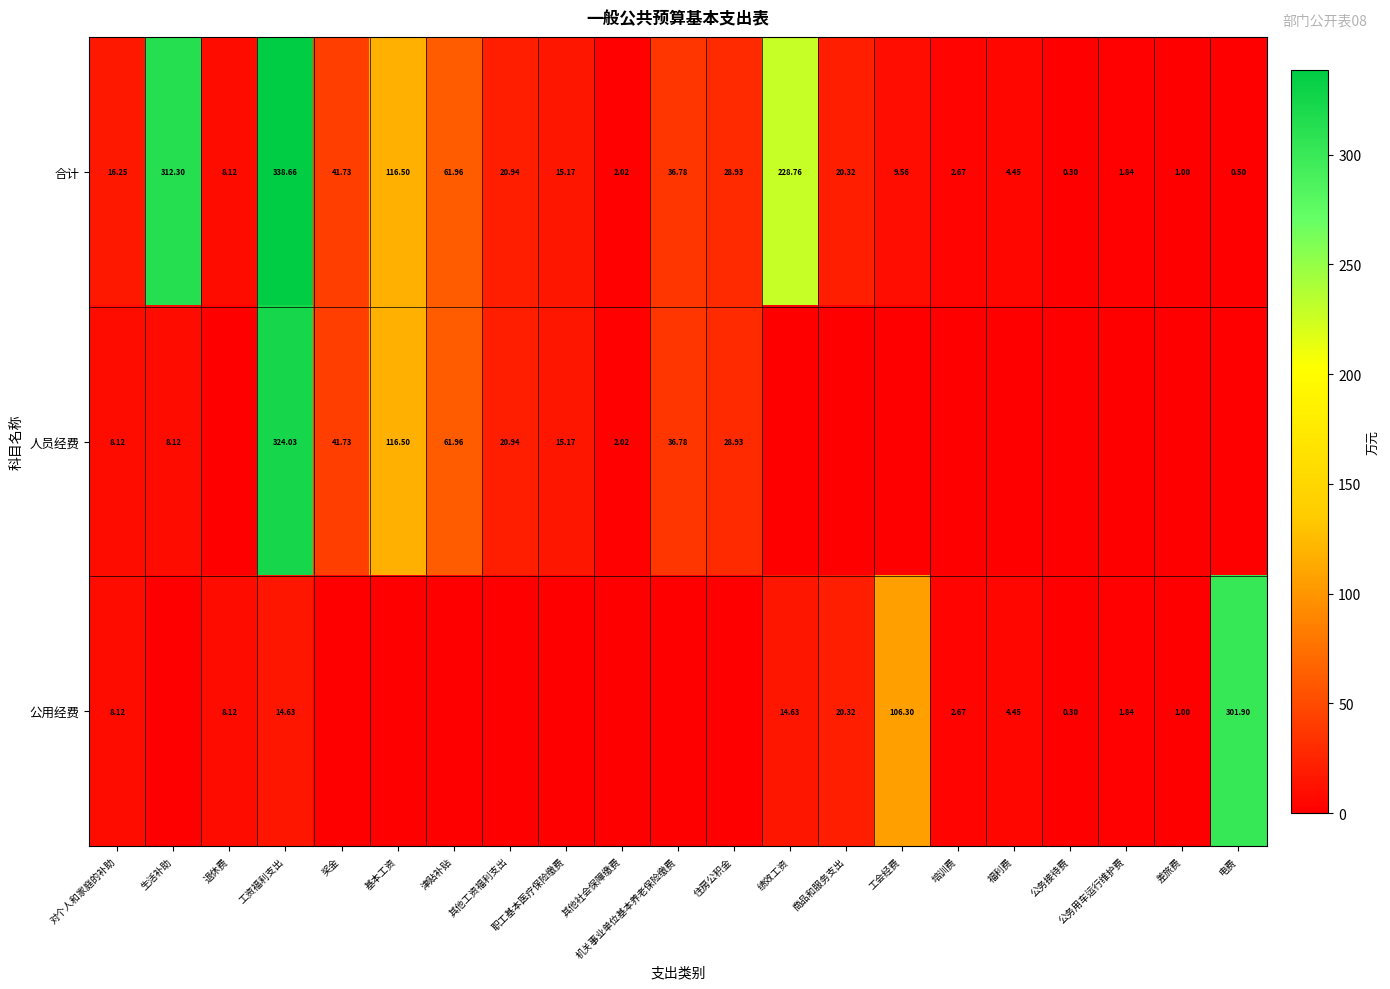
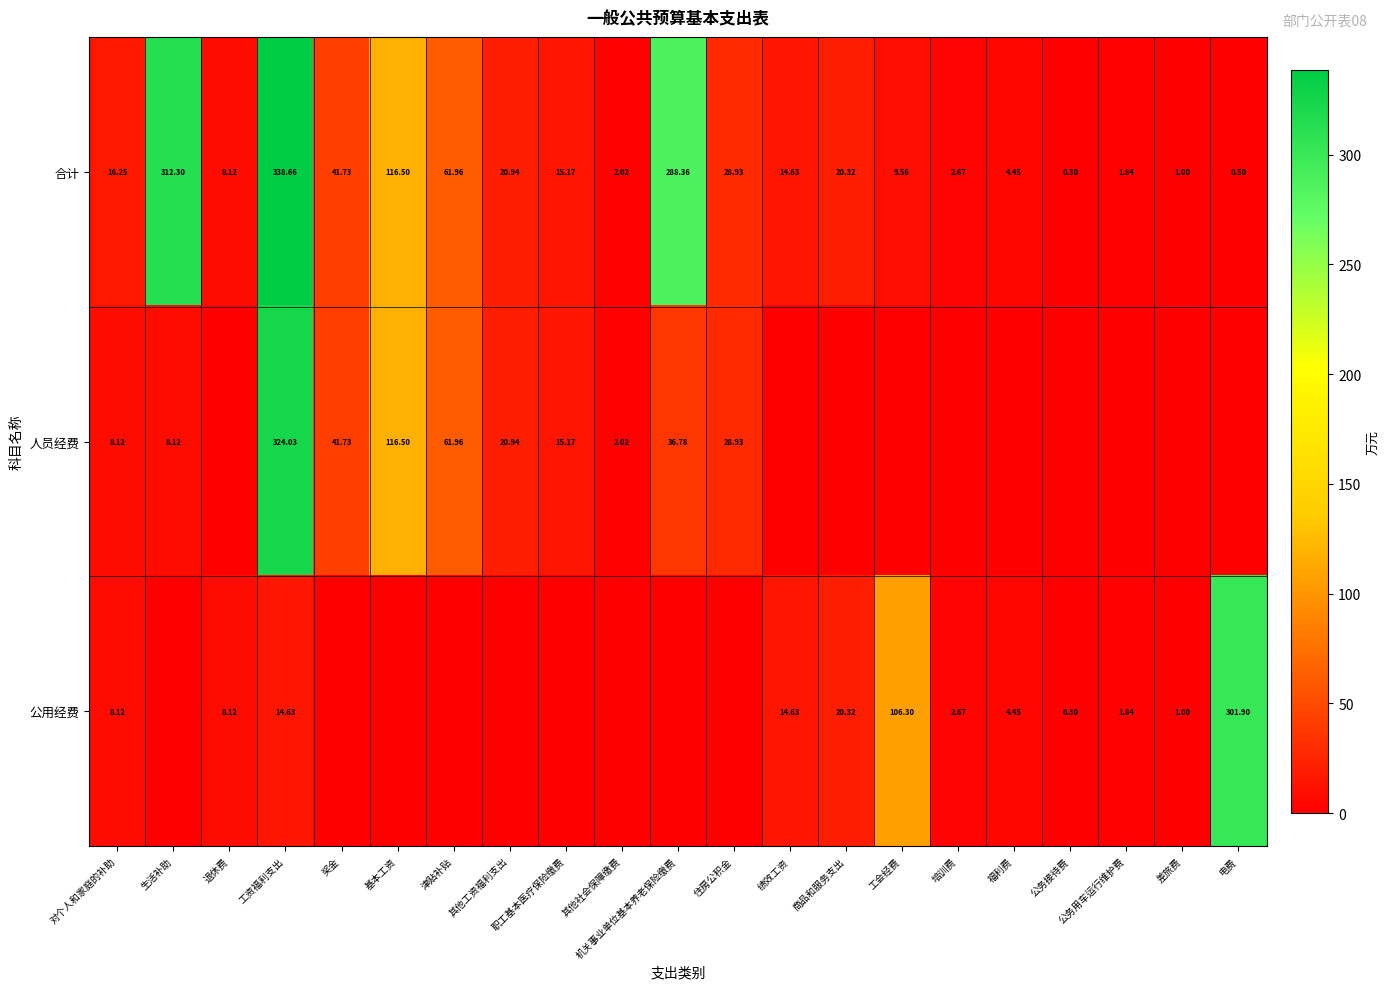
合计, 机关事业单位基本养老保险缴费: 36.78 -> 288.36
合计, 绩效工资: 228.76 -> 14.63
